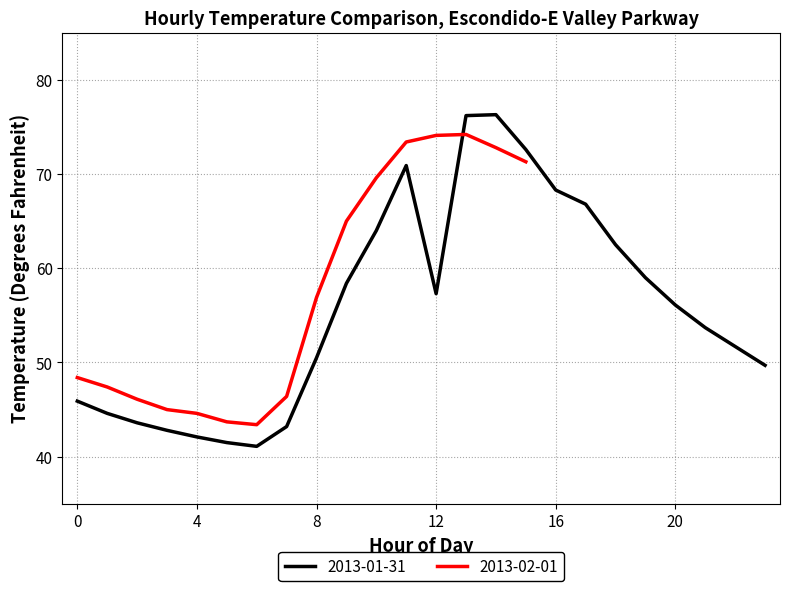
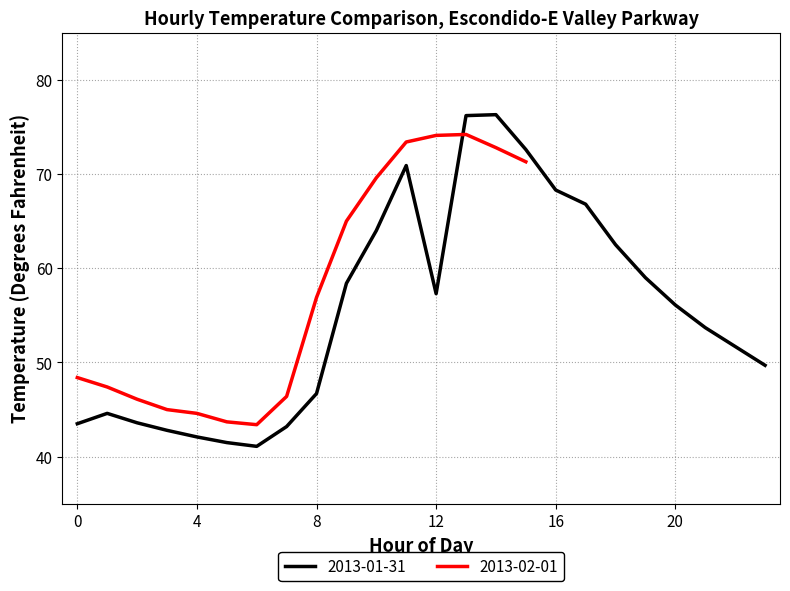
2013-01-31, 0: 46 -> 44
2013-01-31, 8: 51 -> 47
